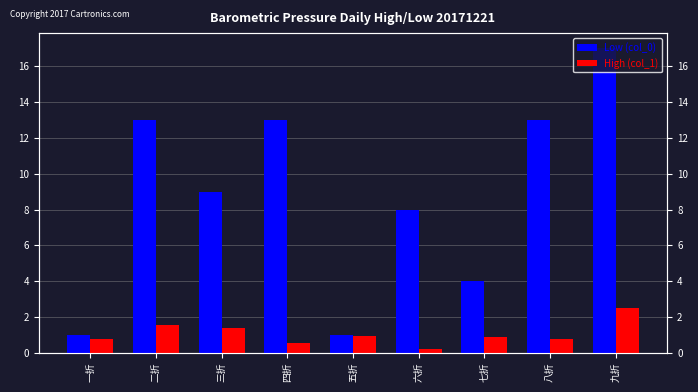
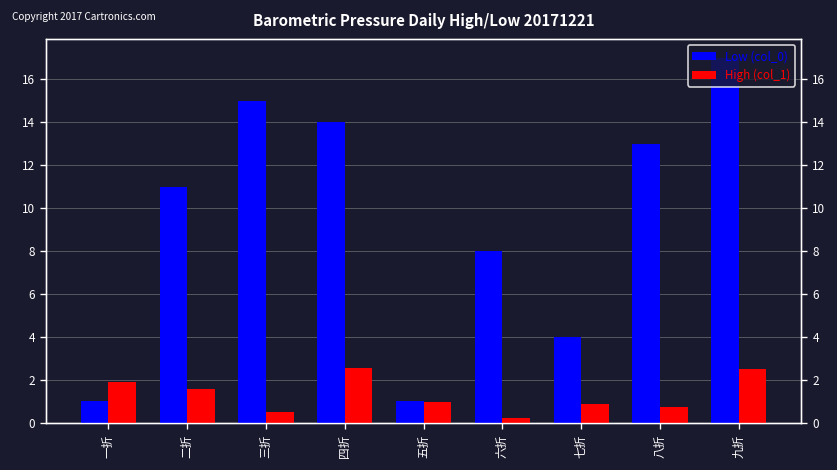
High (col_1), 一折: 0.8 -> 1.9
Low (col_0), 二折: 13 -> 11
Low (col_0), 三折: 9 -> 15
High (col_1), 三折: 1.4 -> 0.5
Low (col_0), 四折: 13 -> 14
High (col_1), 四折: 0.5 -> 2.6
